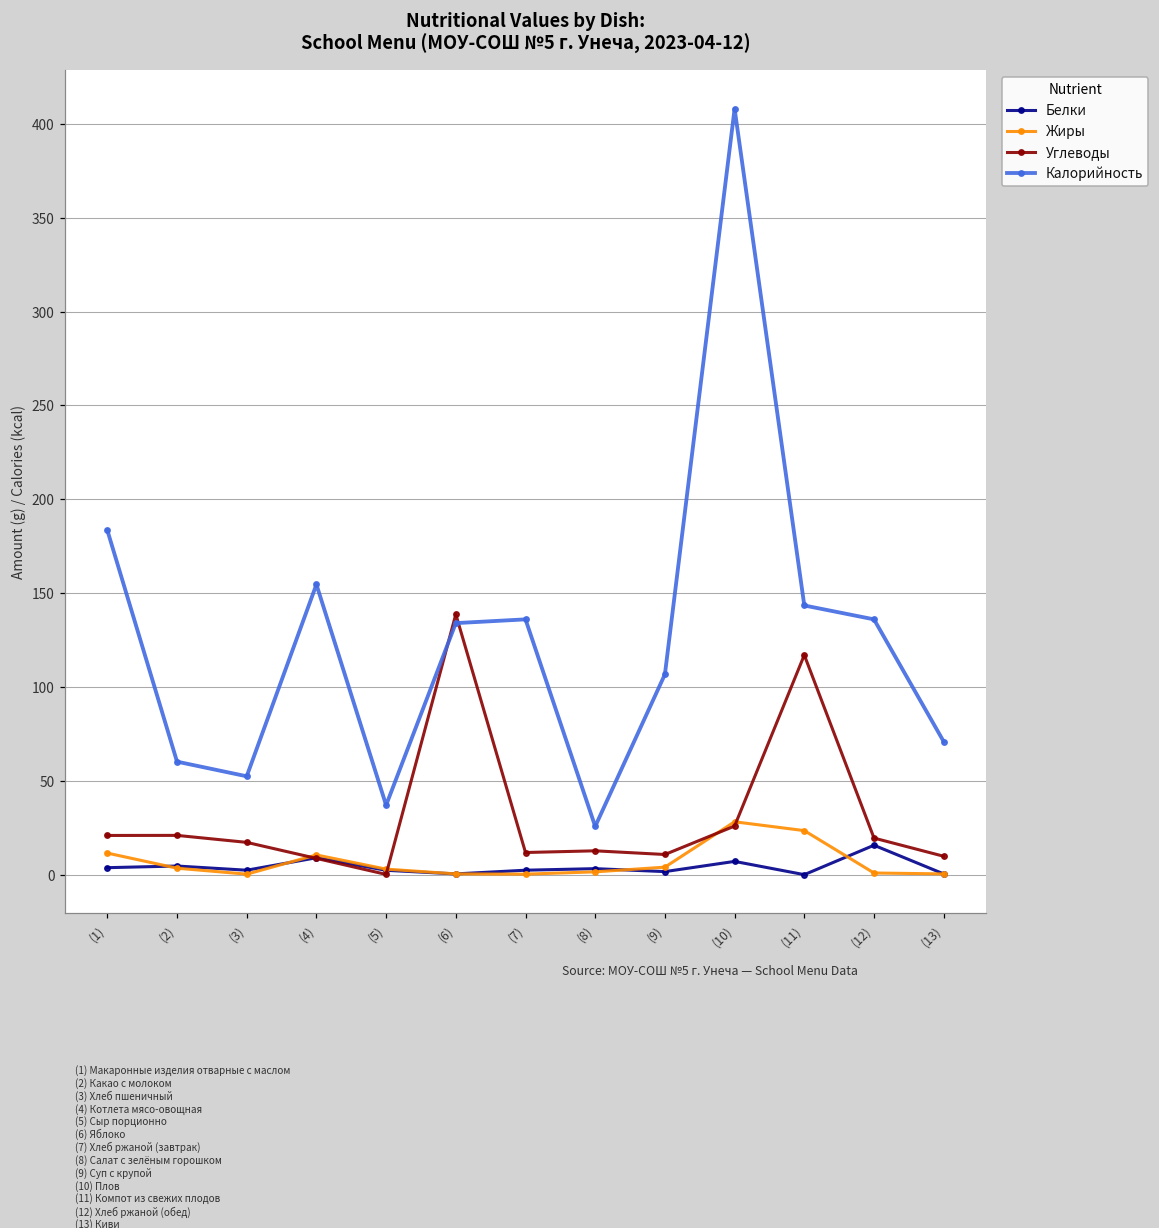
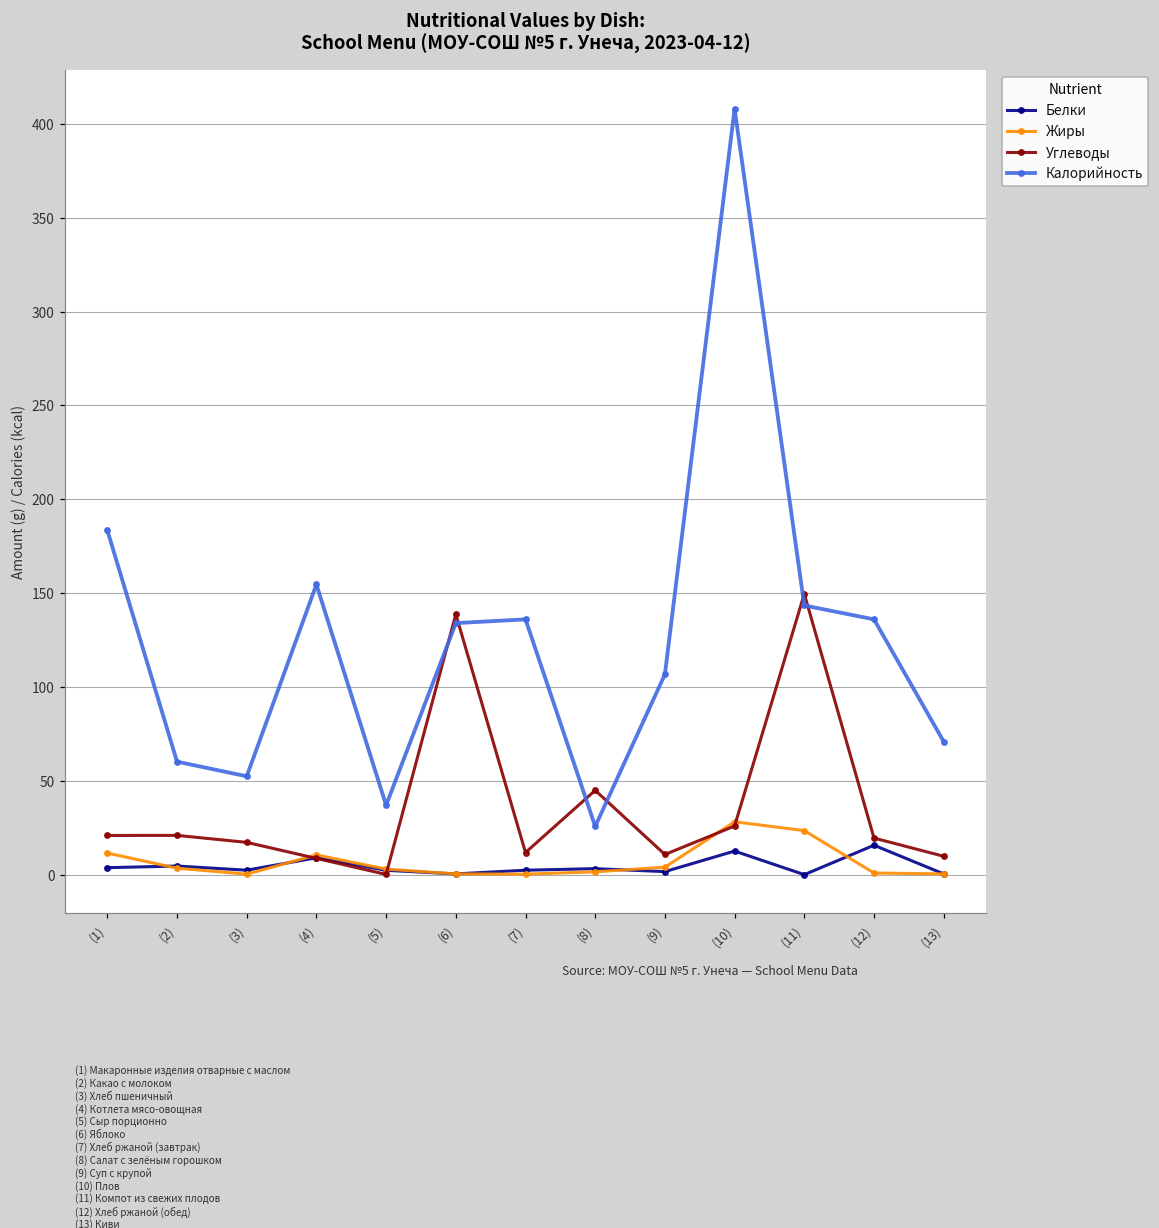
Углеводы, (8): 13 -> 45
Белки, (10): 7 -> 13
Углеводы, (11): 117 -> 150
